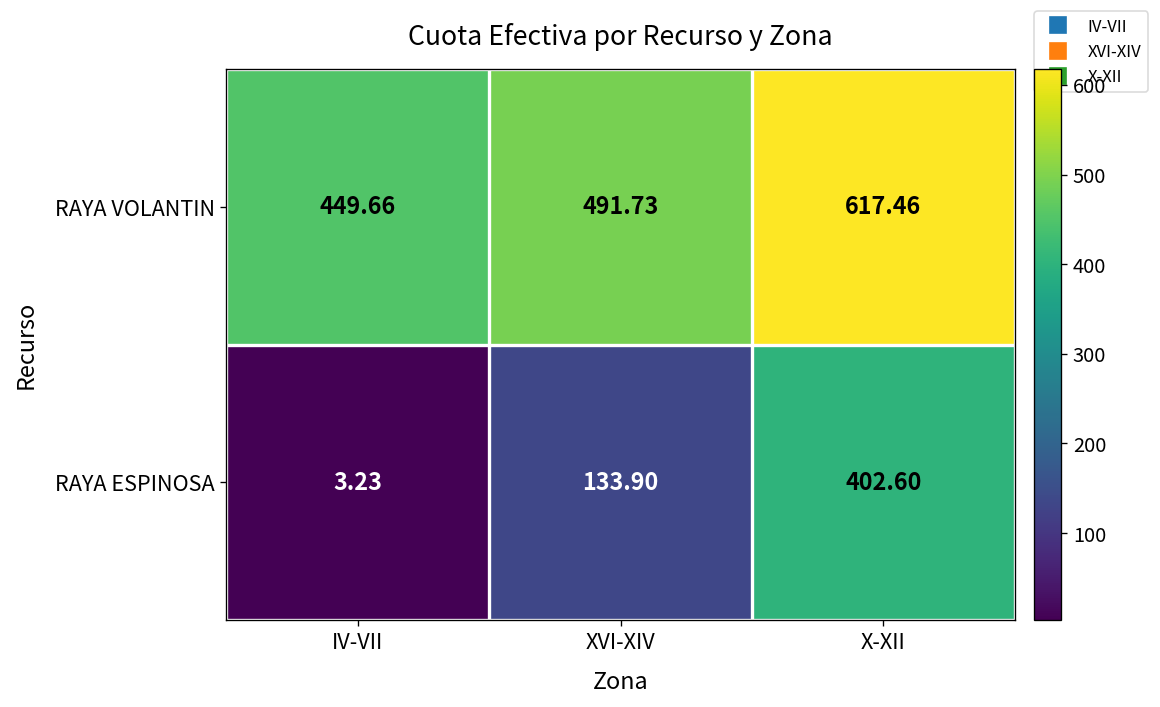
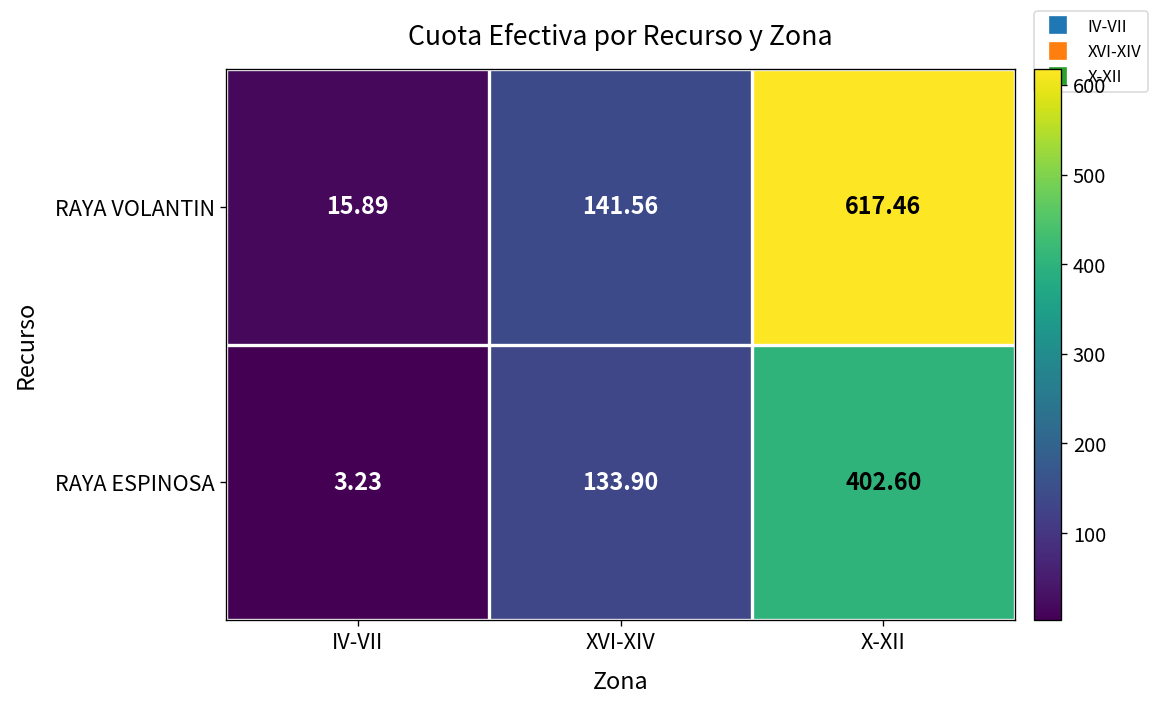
RAYA VOLANTIN, IV-VII: 449.66 -> 15.89
RAYA VOLANTIN, XVI-XIV: 491.73 -> 141.56
